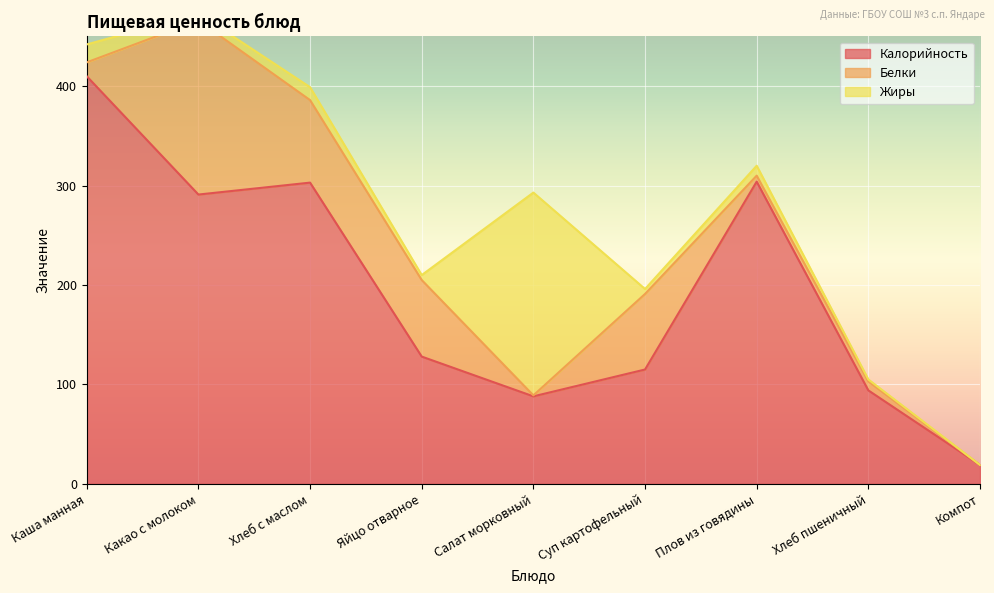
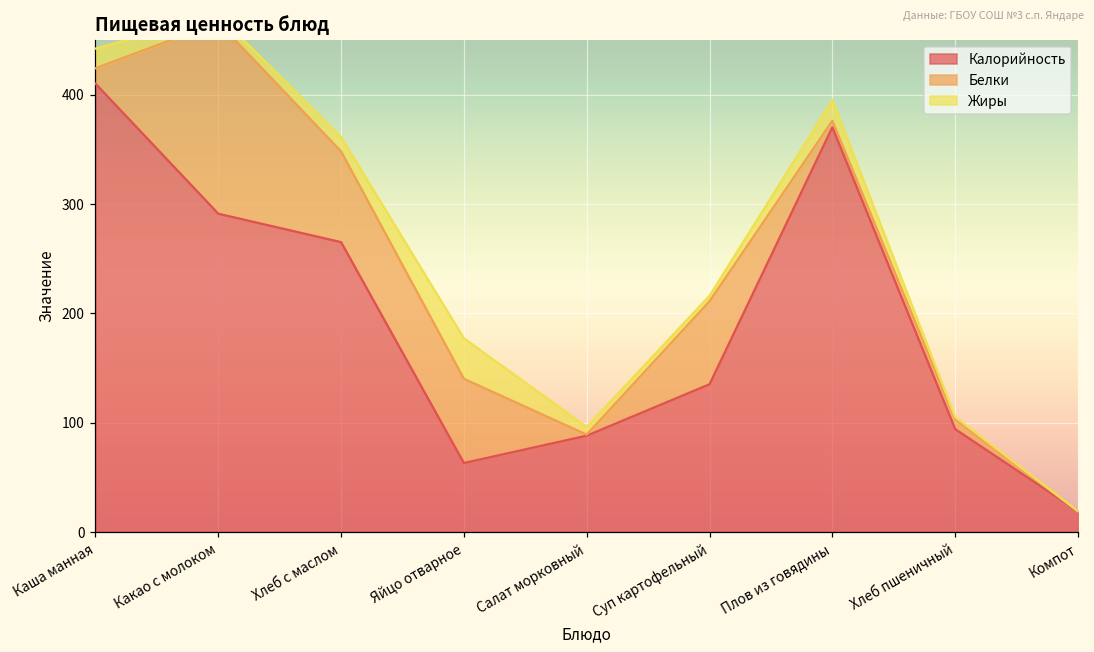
Калорийность, Хлеб с маслом: 300 -> 270
Калорийность, Яйцо отварное: 130 -> 60
Жиры, Яйцо отварное: 10 -> 40
Жиры, Салат морковный: 200 -> 10
Калорийность, Суп картофельный: 120 -> 140
Калорийность, Плов из говядины: 300 -> 370
Жиры, Плов из говядины: 10 -> 20
